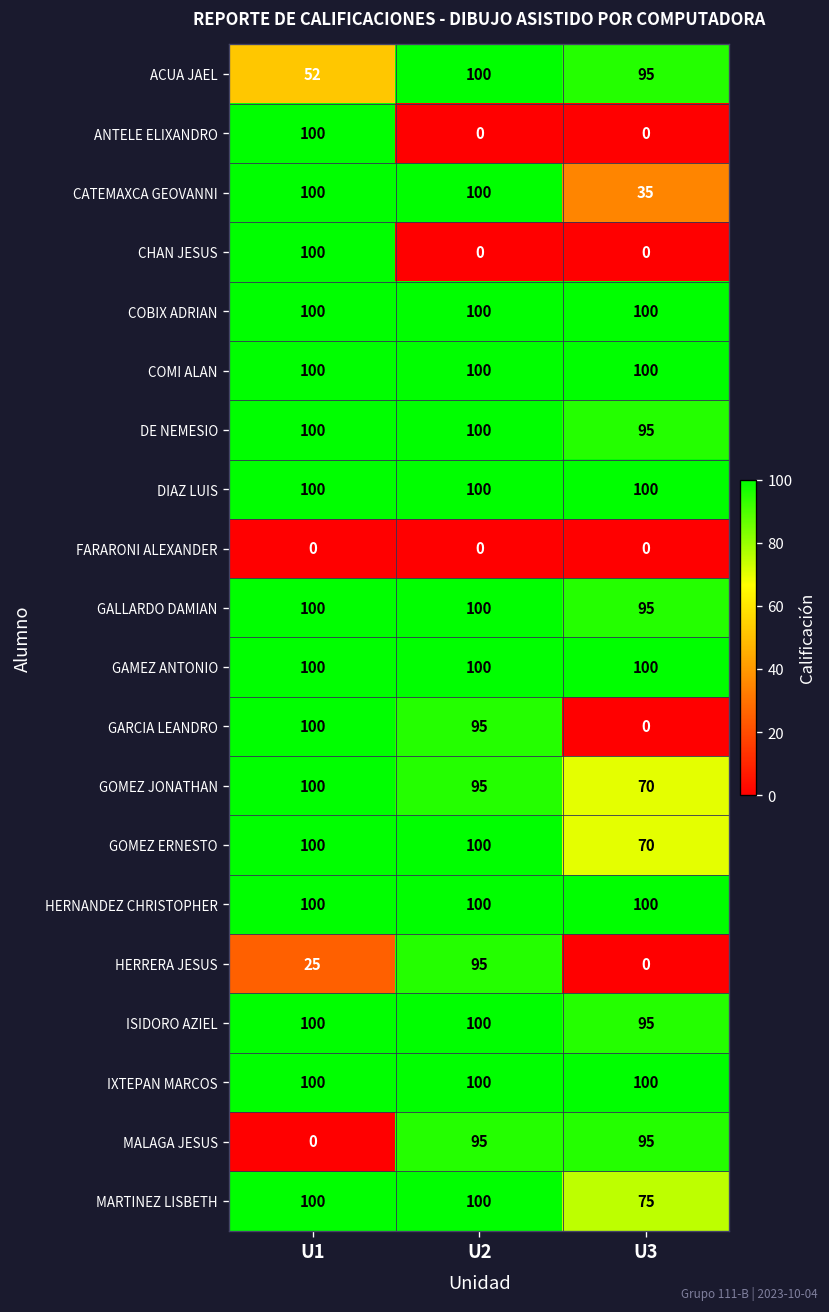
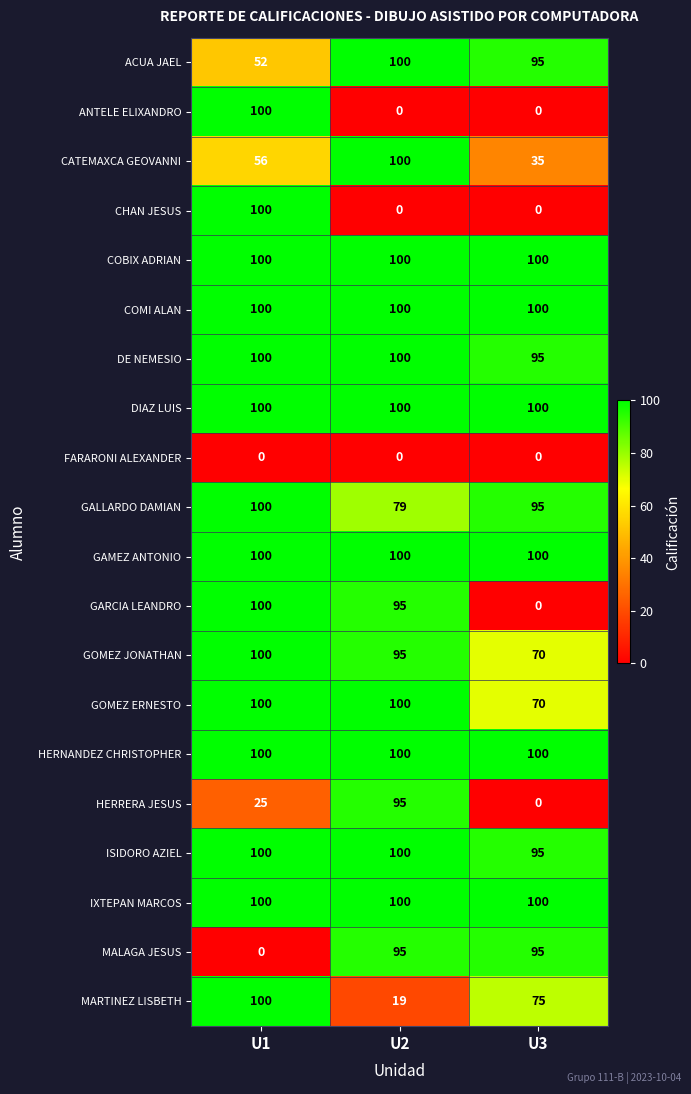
CATEMAXCA GEOVANNI, U1: 100 -> 56
GALLARDO DAMIAN, U2: 100 -> 79
MARTINEZ LISBETH, U2: 100 -> 19
